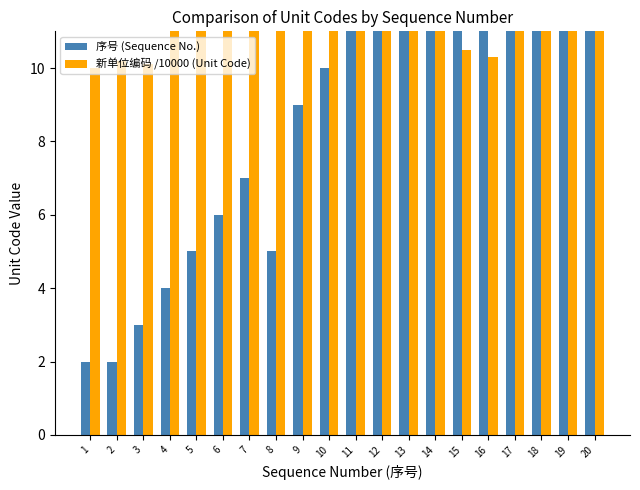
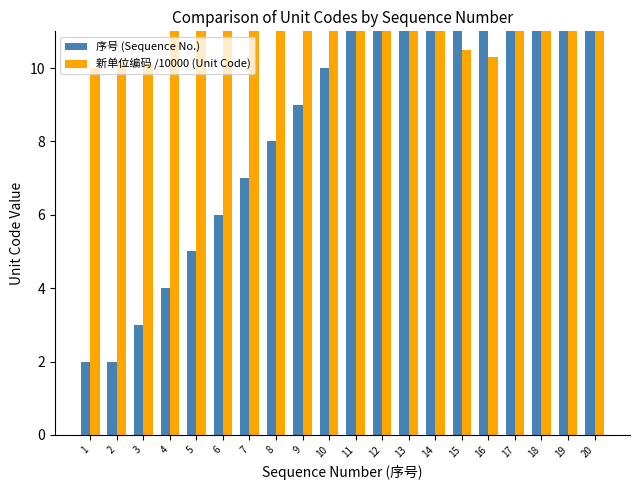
序号 (Sequence No.), 8: 5 -> 8
